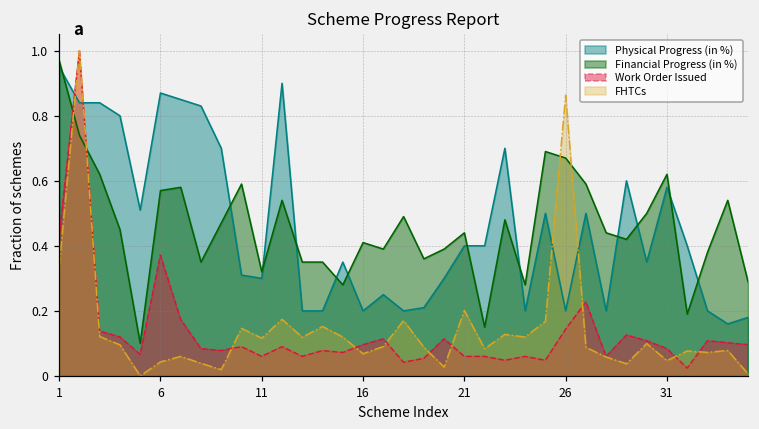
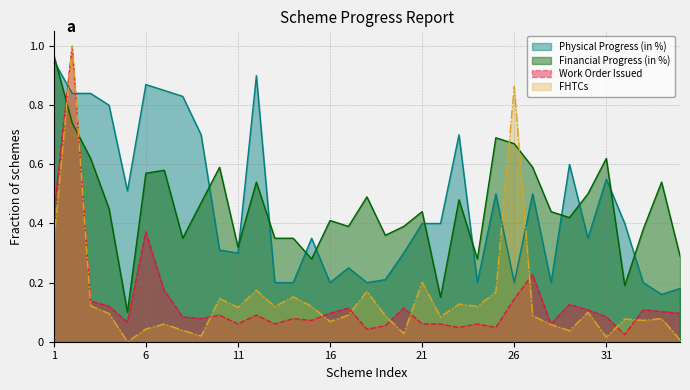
Physical Progress (in %), 31: 0.58 -> 0.55
FHTCs, 31: 0.05 -> 0.02
